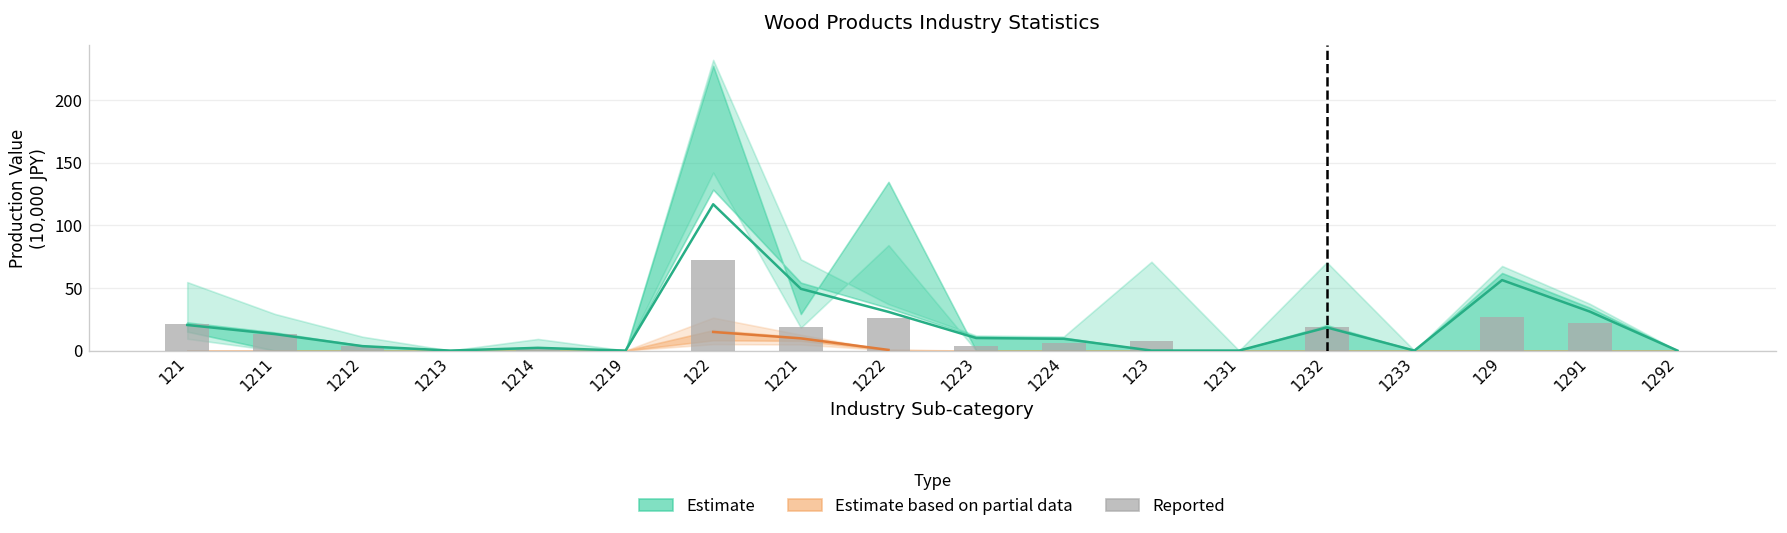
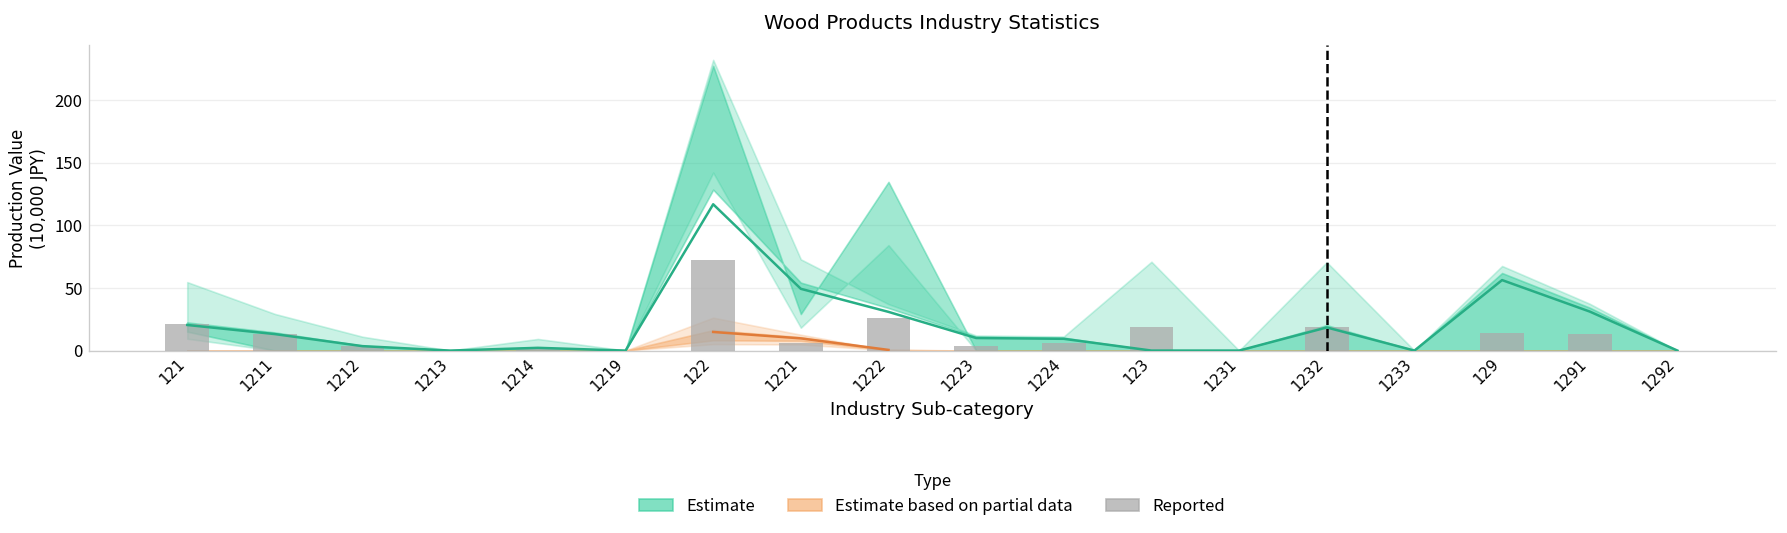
Reported, 1221: 18 -> 6
Reported, 123: 8 -> 19
Reported, 129: 27 -> 14
Reported, 1291: 22 -> 13
